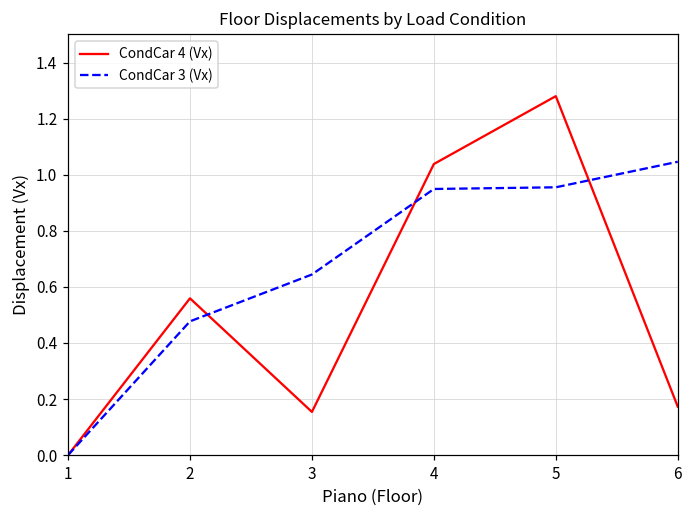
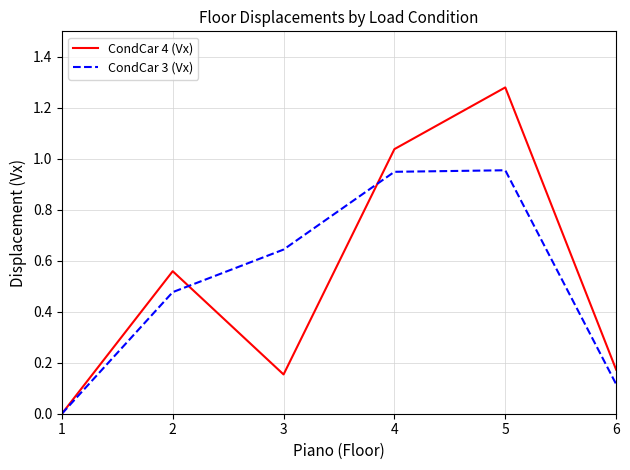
CondCar 3 (Vx), 6: 1.05 -> 0.12
